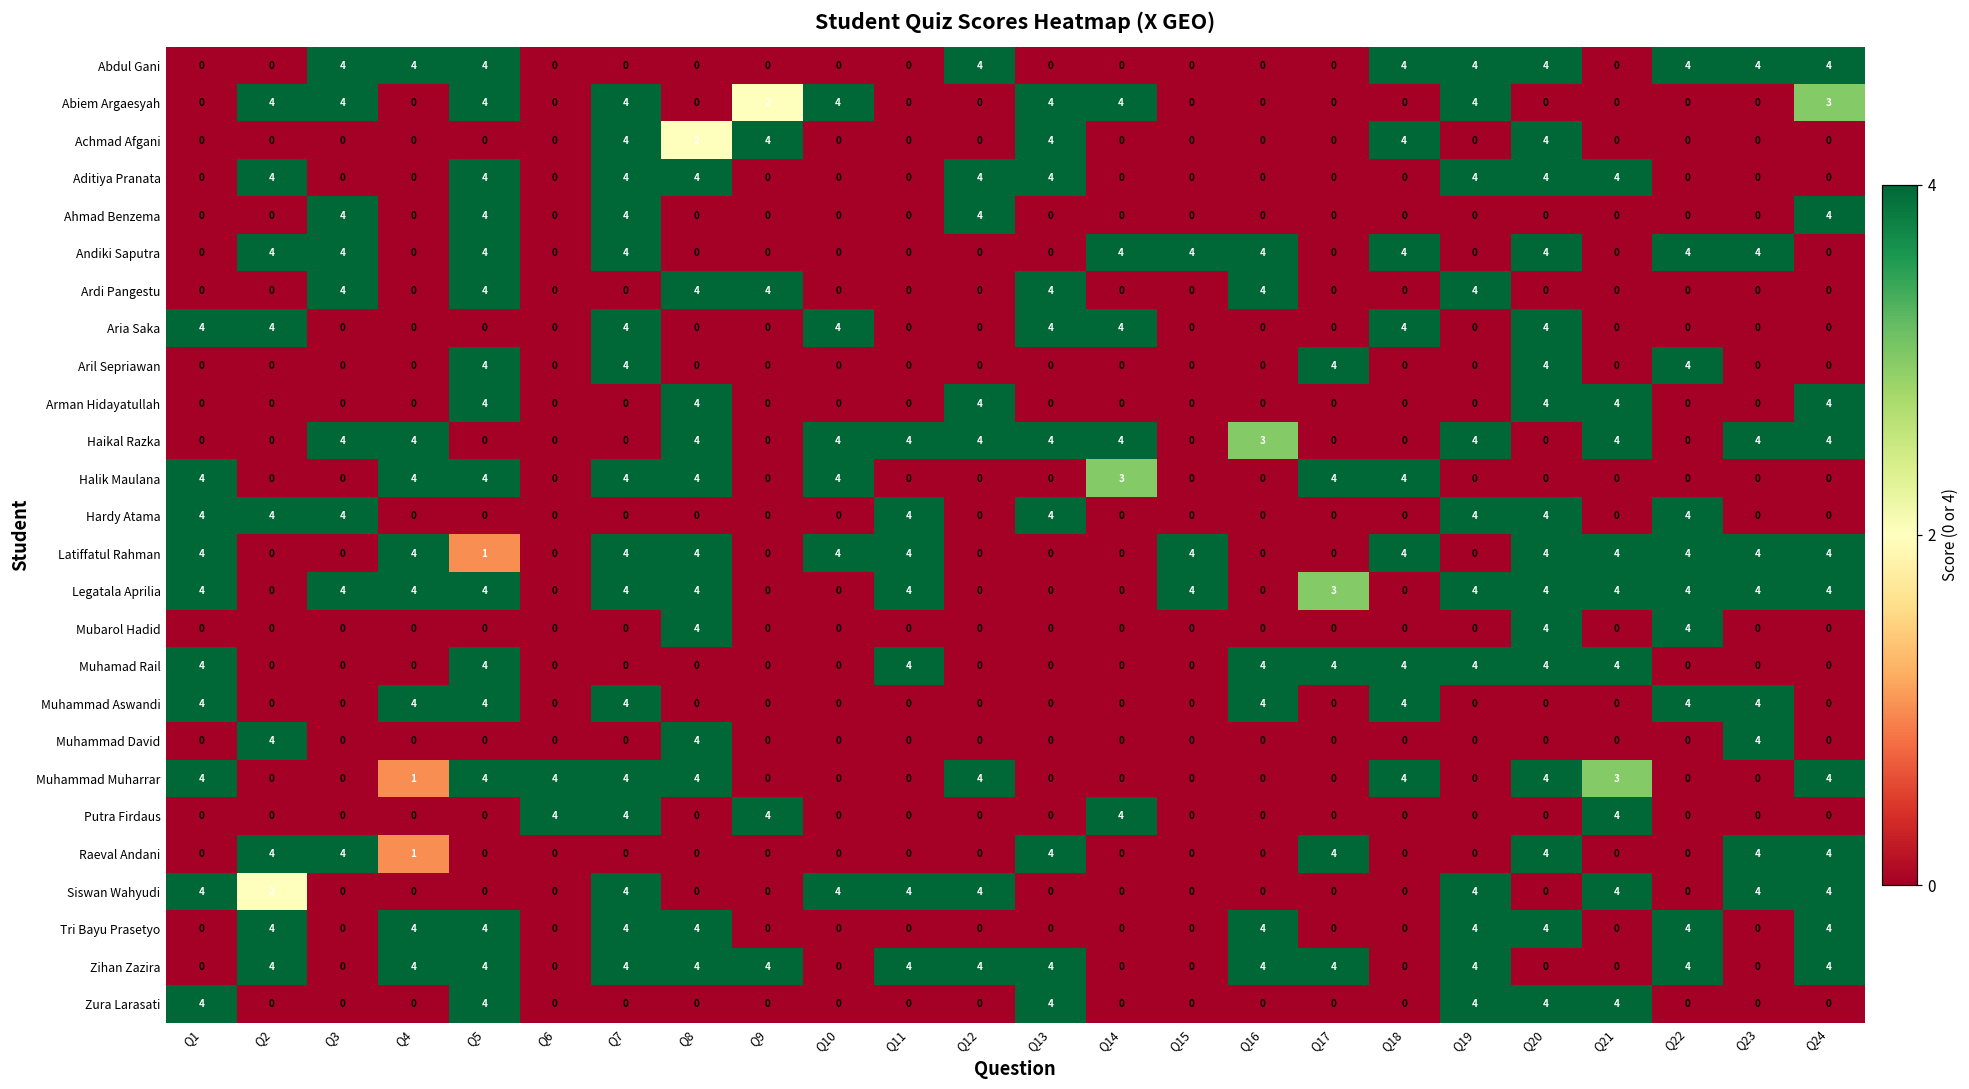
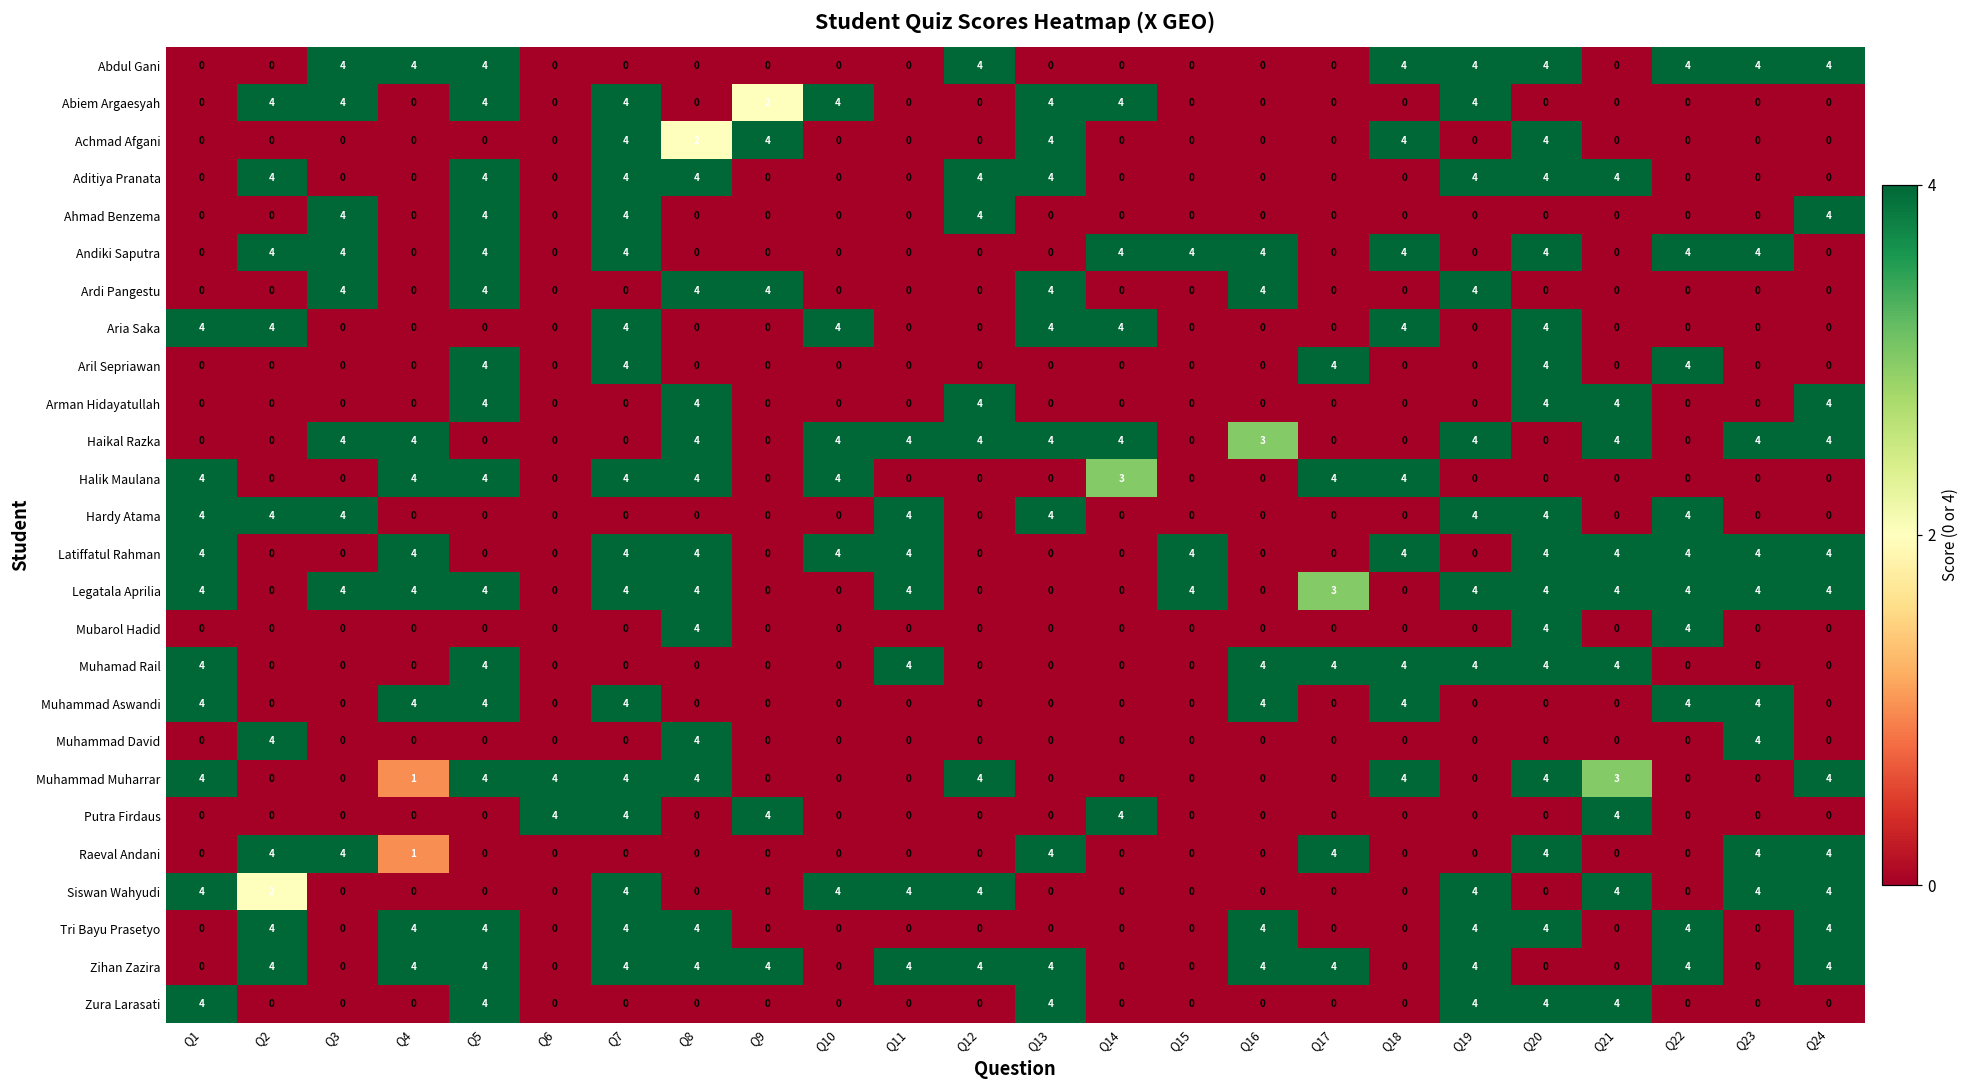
Abiem Argaesyah, Q24: 3 -> 0
Latiffatul Rahman, Q5: 1 -> 0
